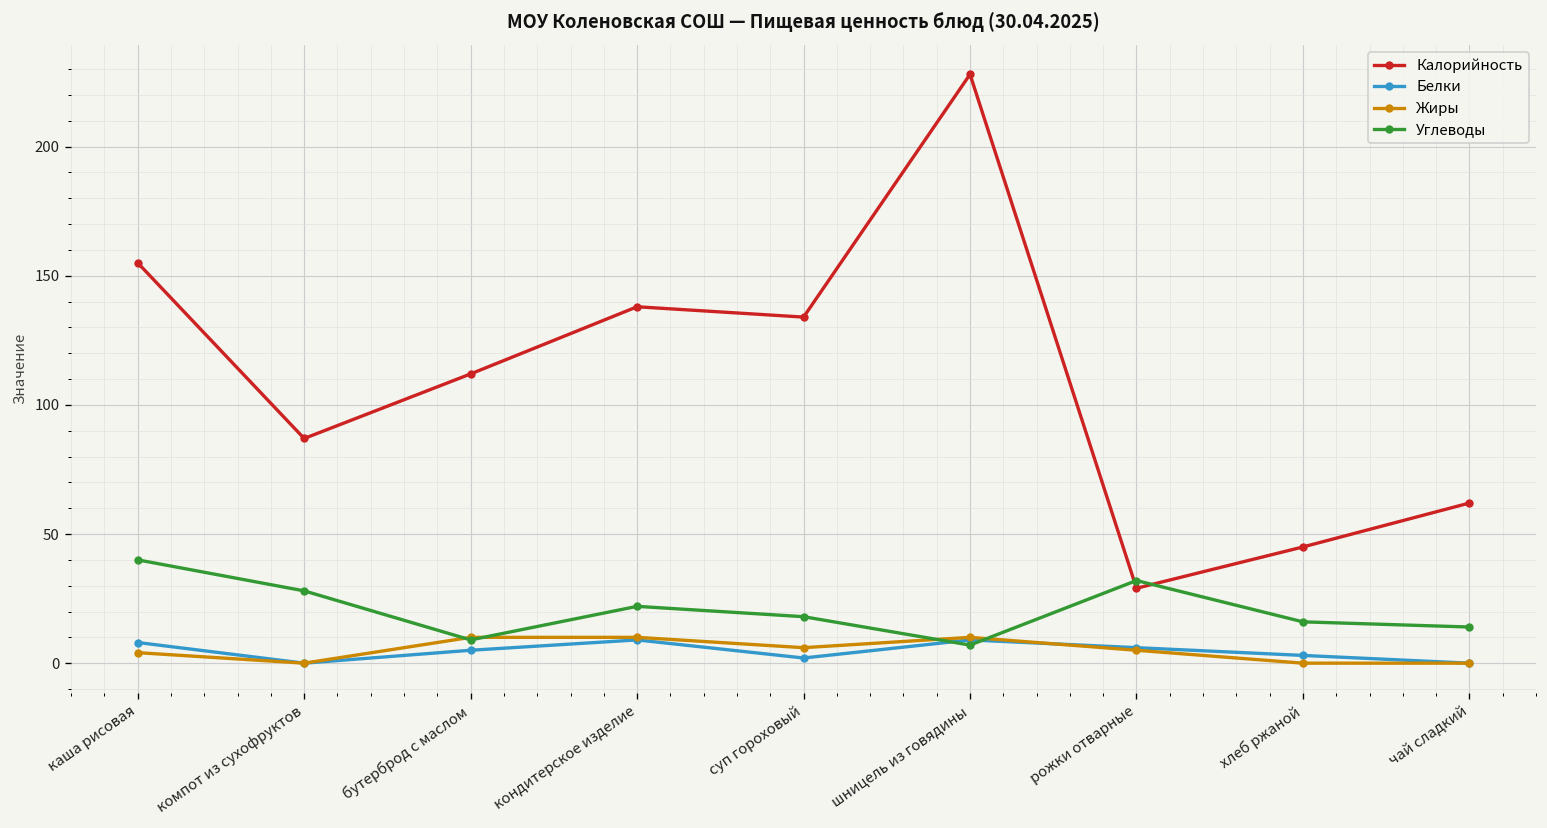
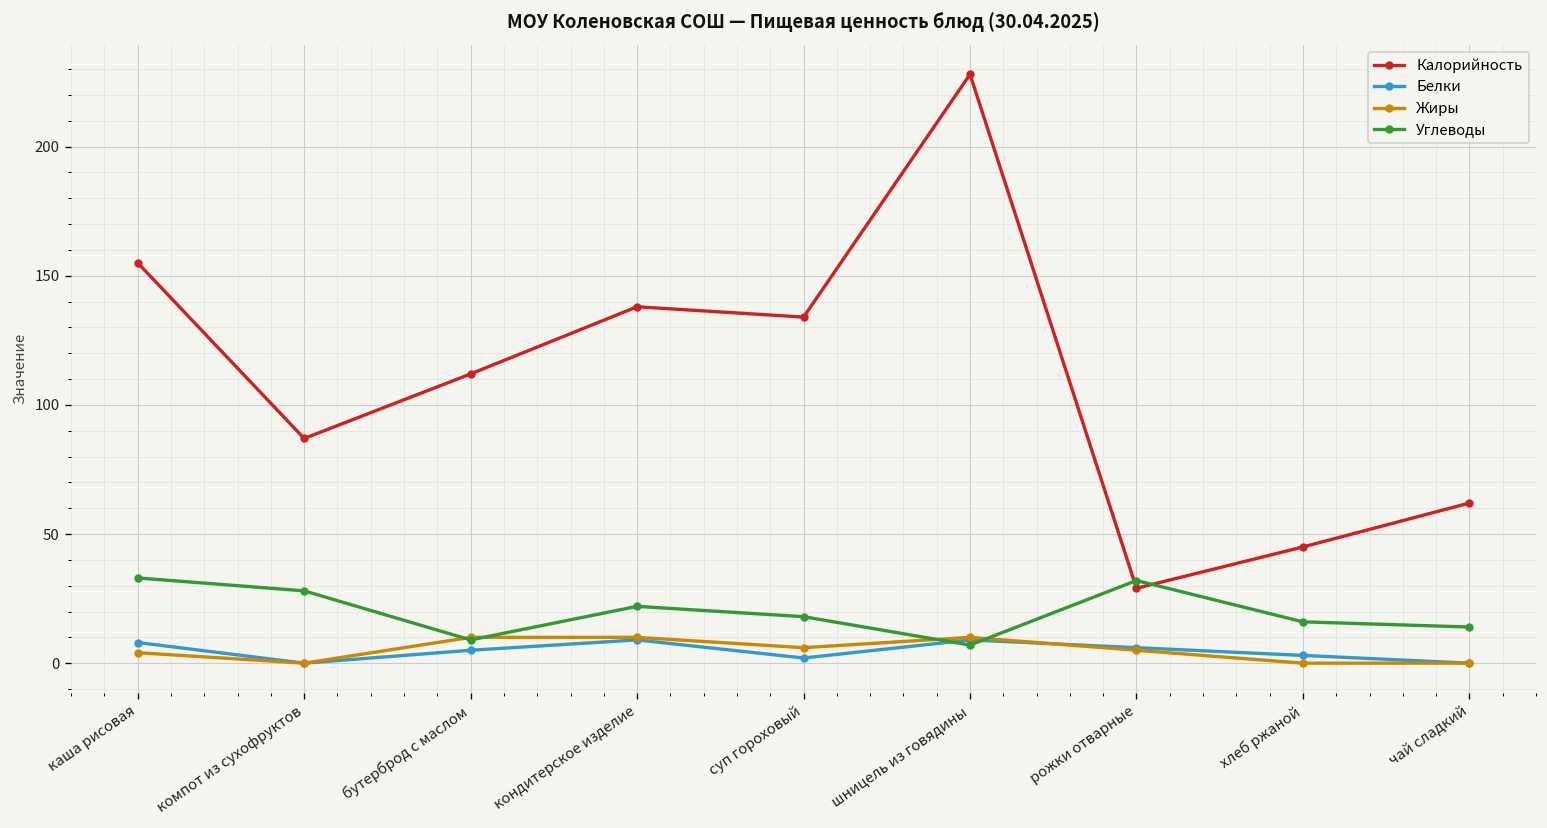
Углеводы, каша рисовая: 40 -> 33
